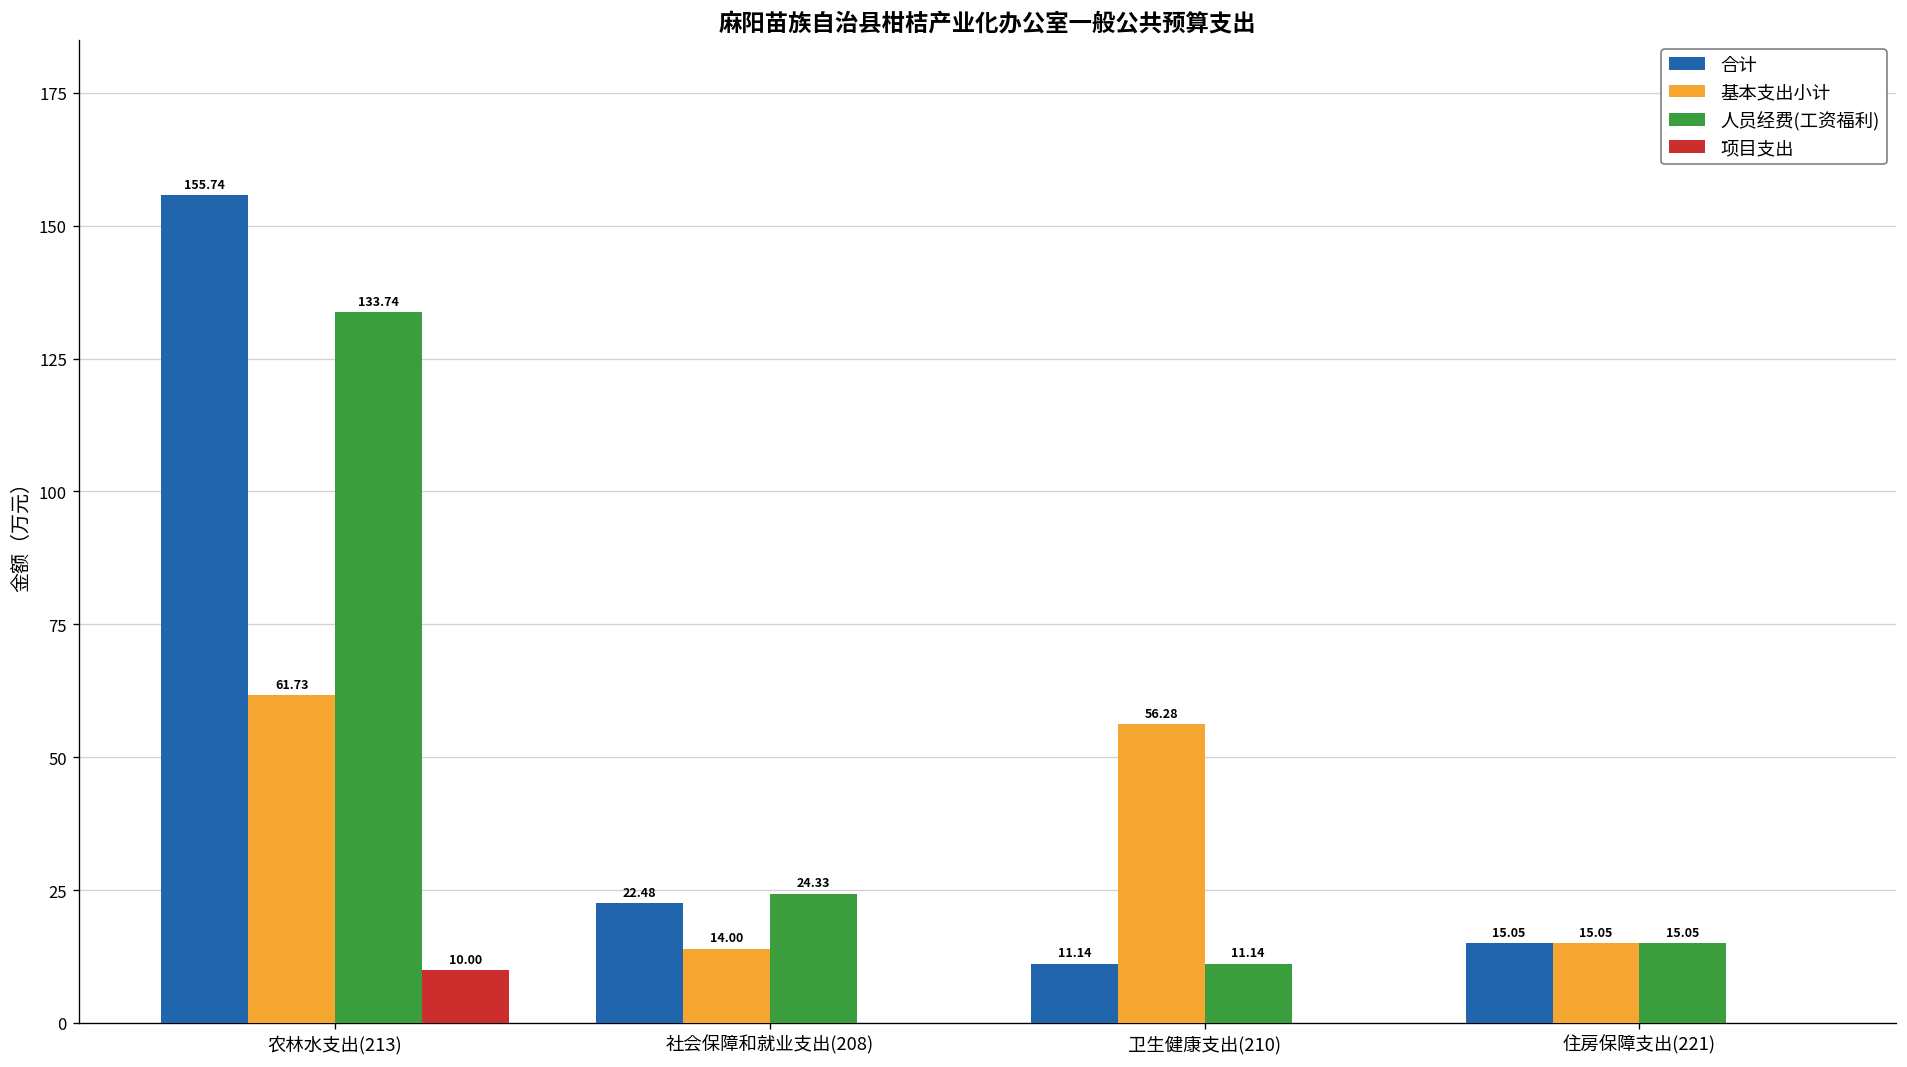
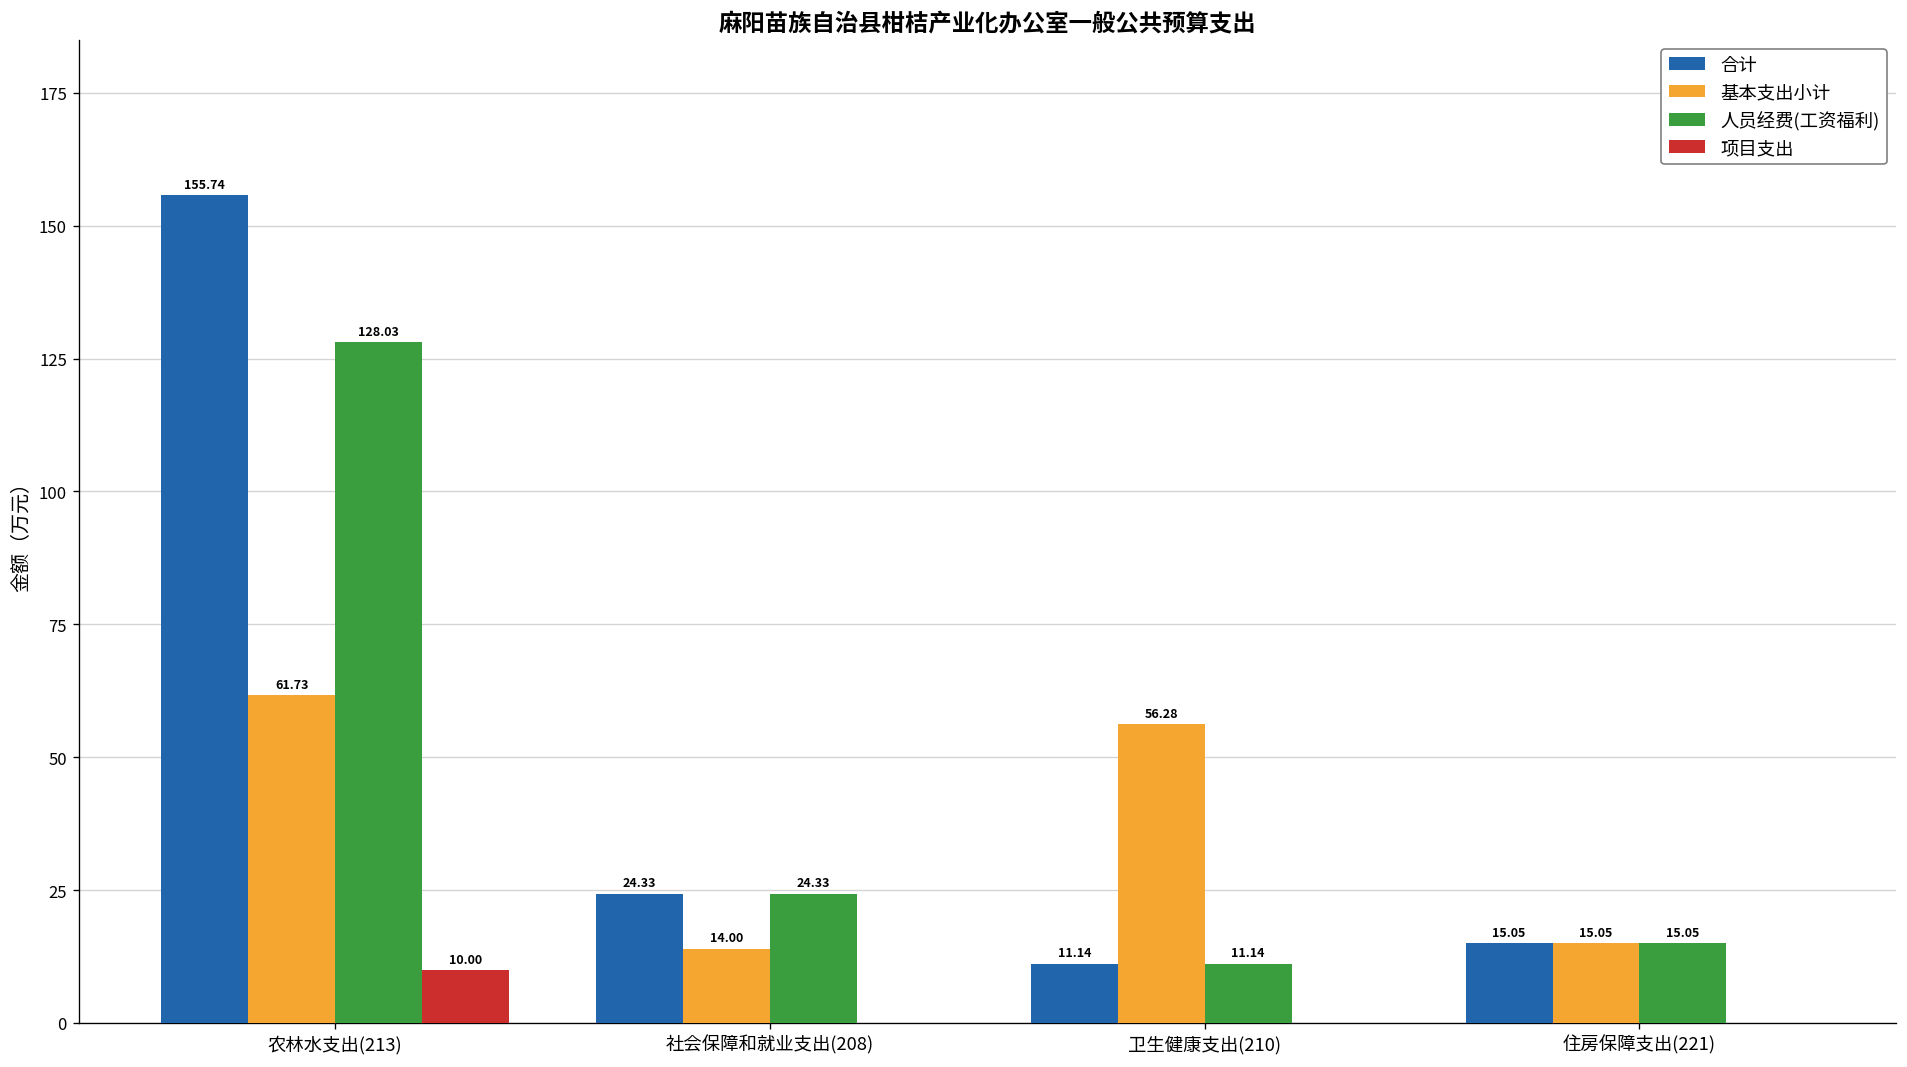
人员经费(工资福利), 农林水支出(213): 133.74 -> 128.03
合计, 社会保障和就业支出(208): 22.48 -> 24.33
